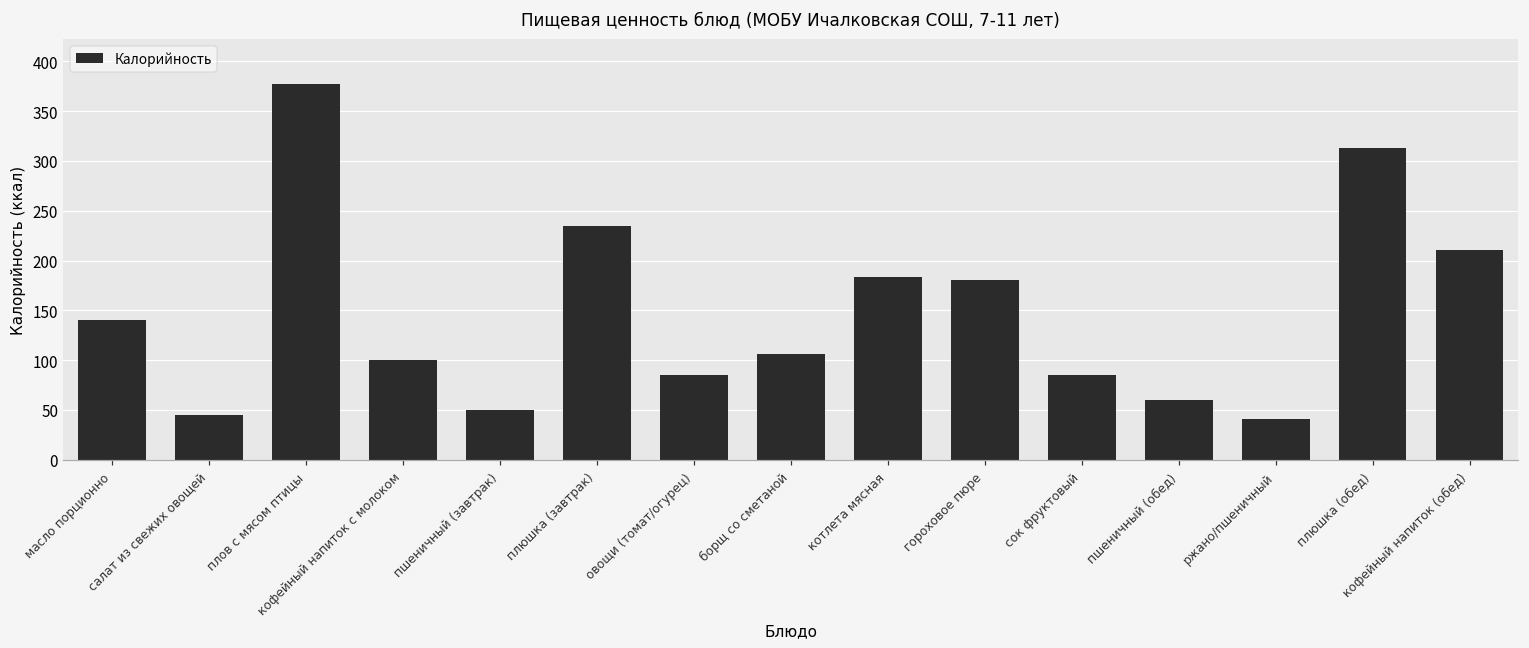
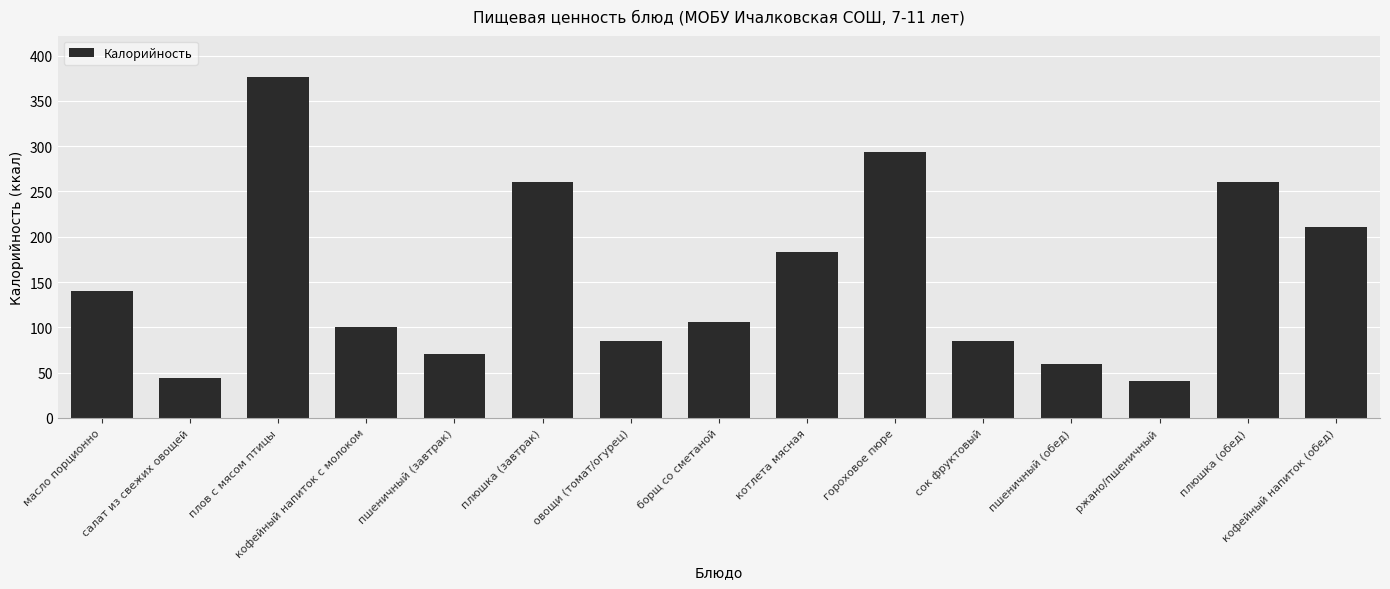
пшеничный (завтрак): 50 -> 70
плюшка (завтрак): 240 -> 260
гороховое пюре: 180 -> 290
плюшка (обед): 310 -> 260
